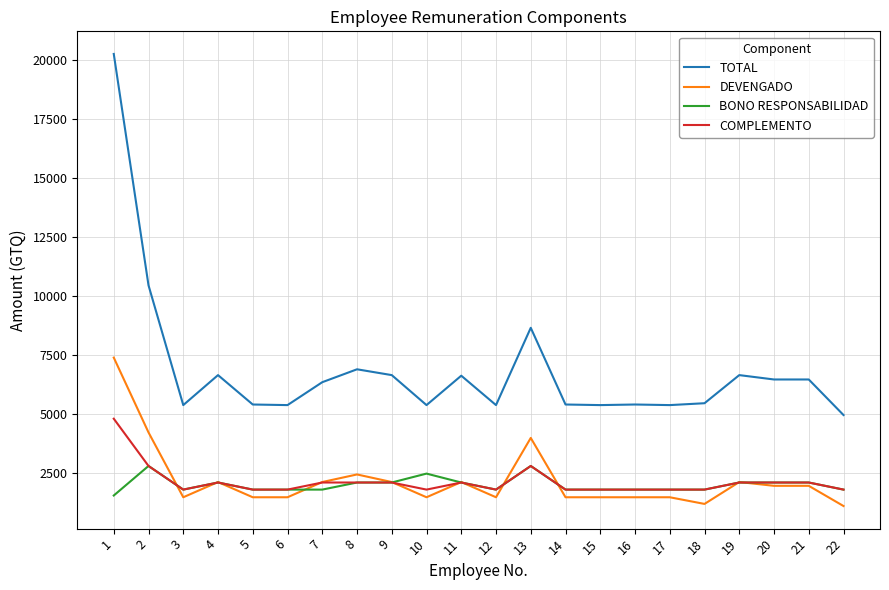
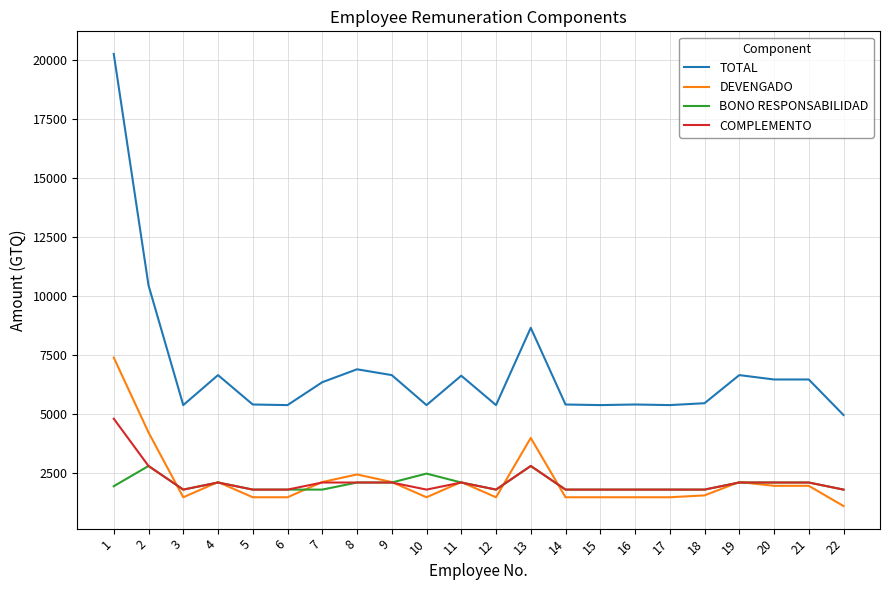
BONO RESPONSABILIDAD, 1: 1600 -> 1900
DEVENGADO, 18: 1200 -> 1600
